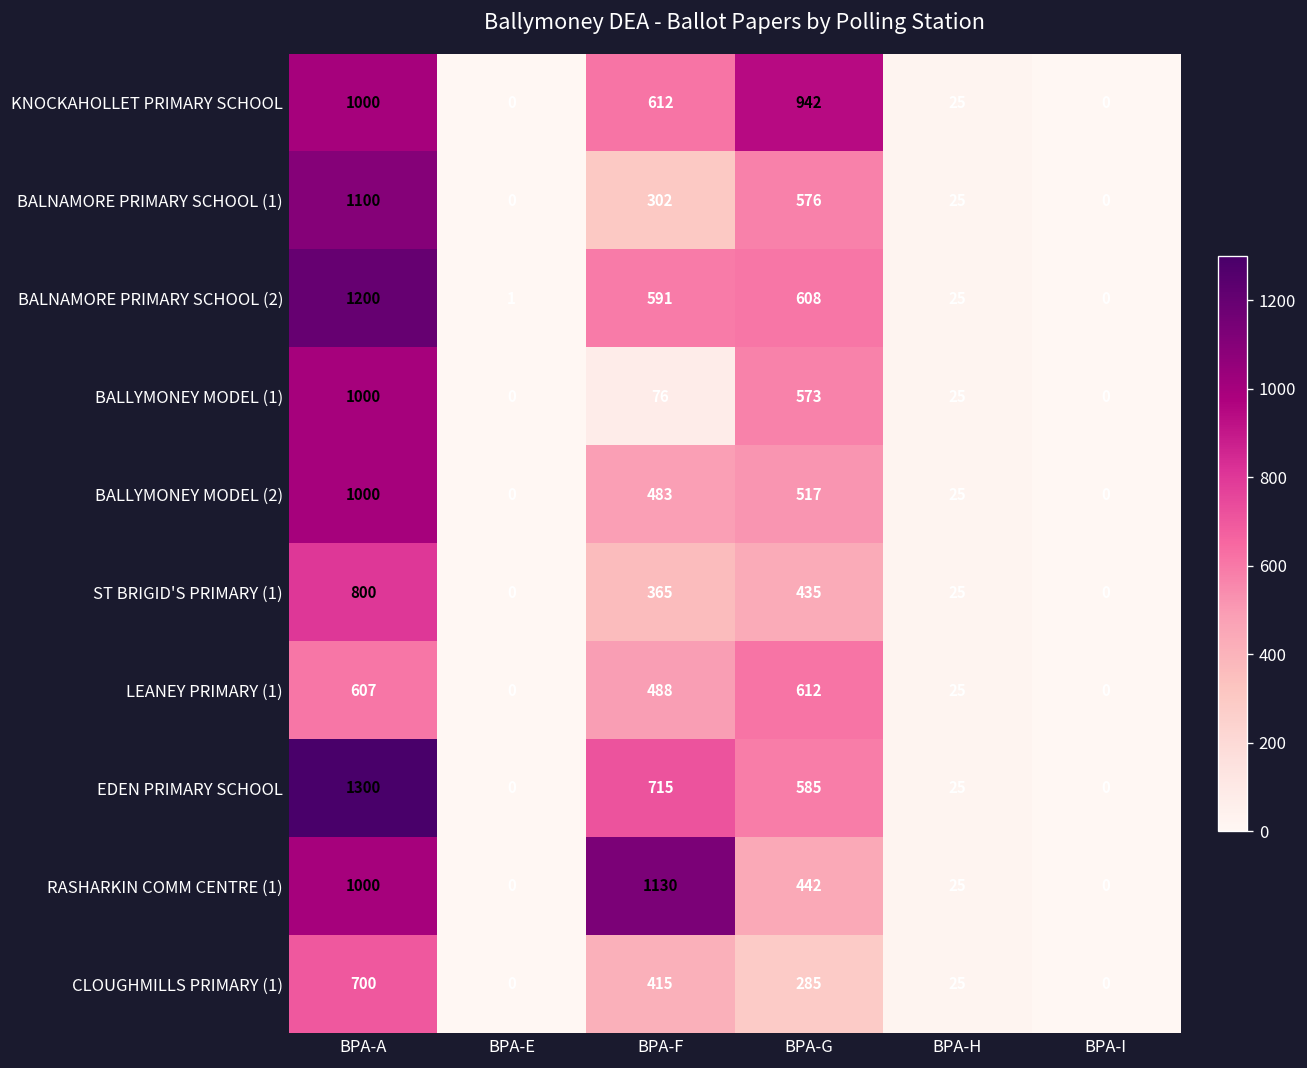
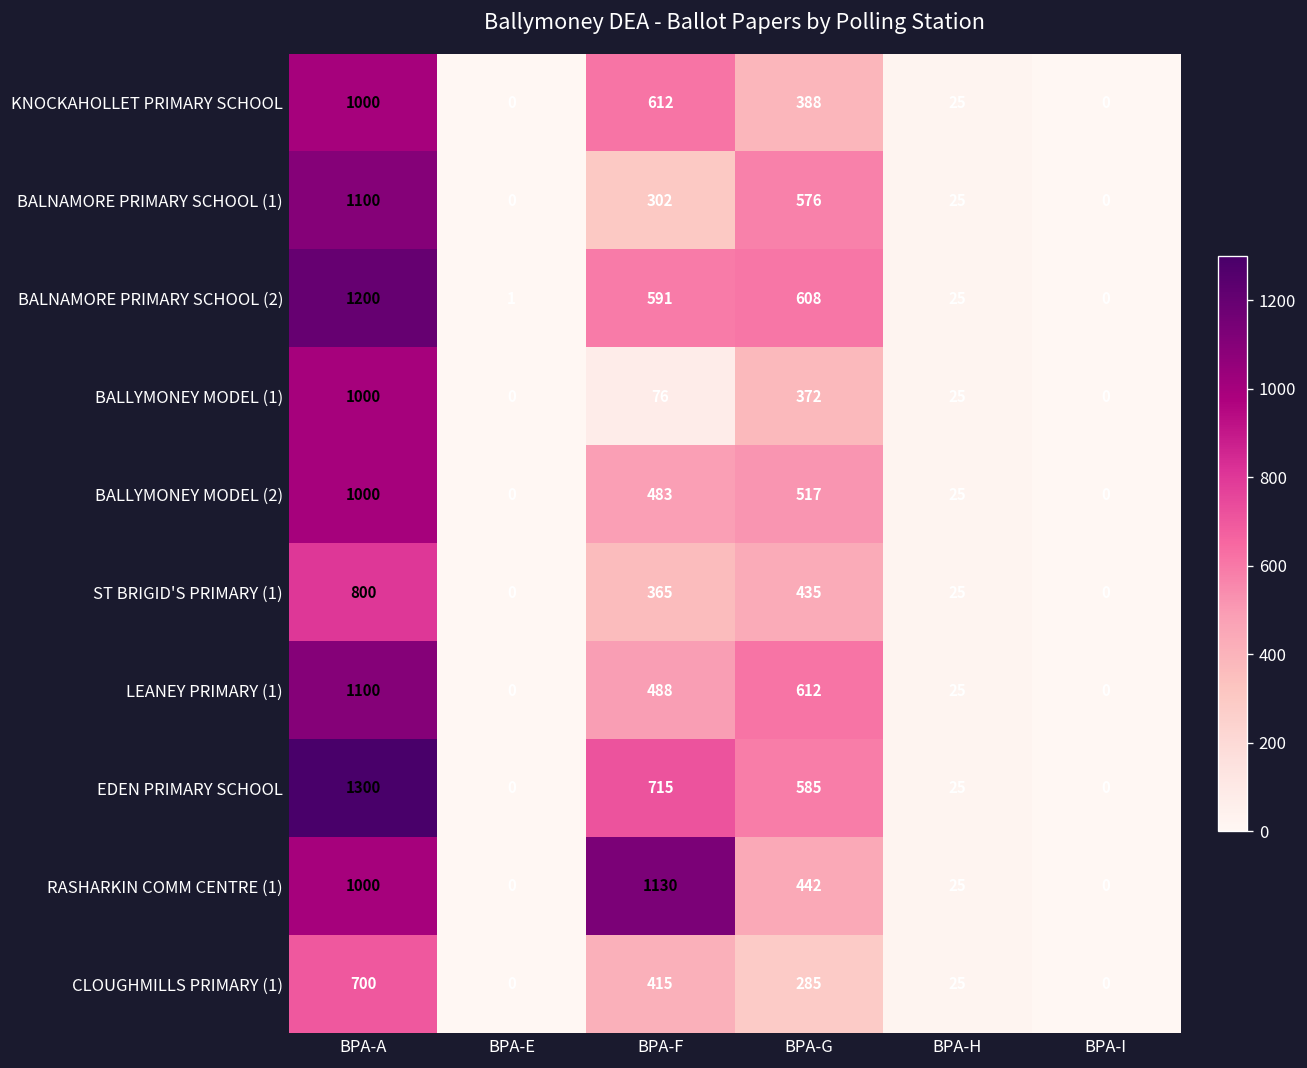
KNOCKAHOLLET PRIMARY SCHOOL, BPA-G: 942 -> 388
BALLYMONEY MODEL (1), BPA-G: 573 -> 372
LEANEY PRIMARY (1), BPA-A: 607 -> 1100
